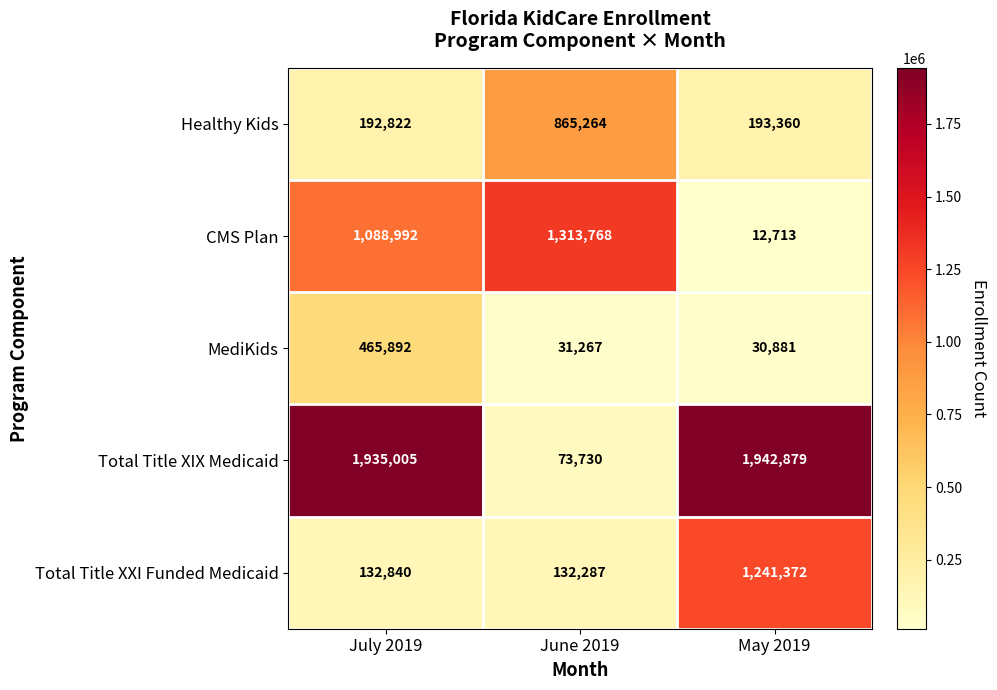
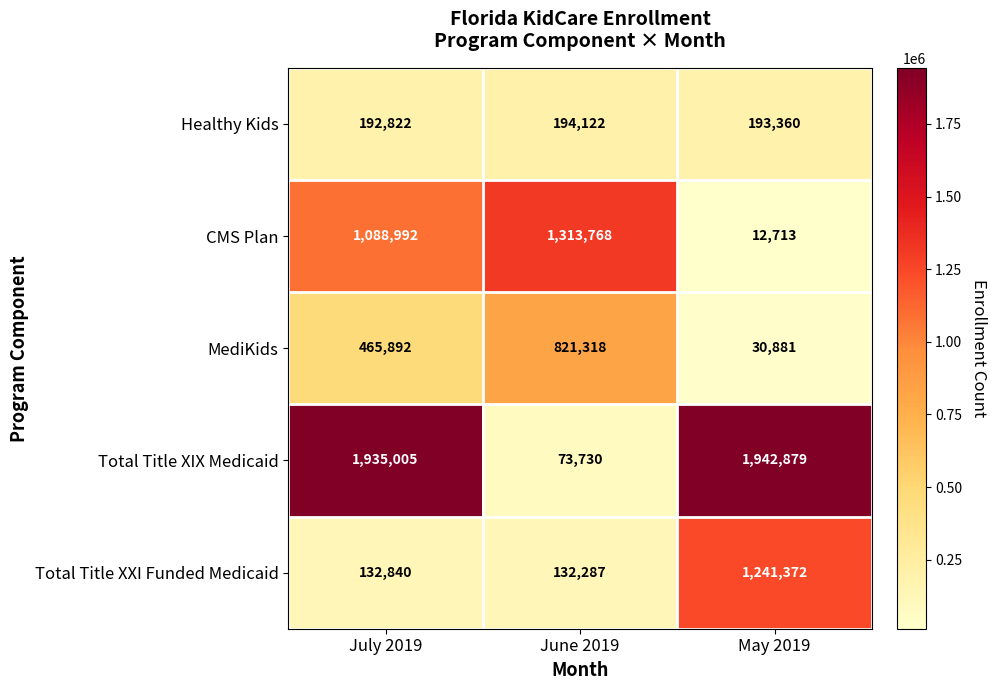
Healthy Kids, June 2019: 865,264 -> 194,122
MediKids, June 2019: 31,267 -> 821,318
